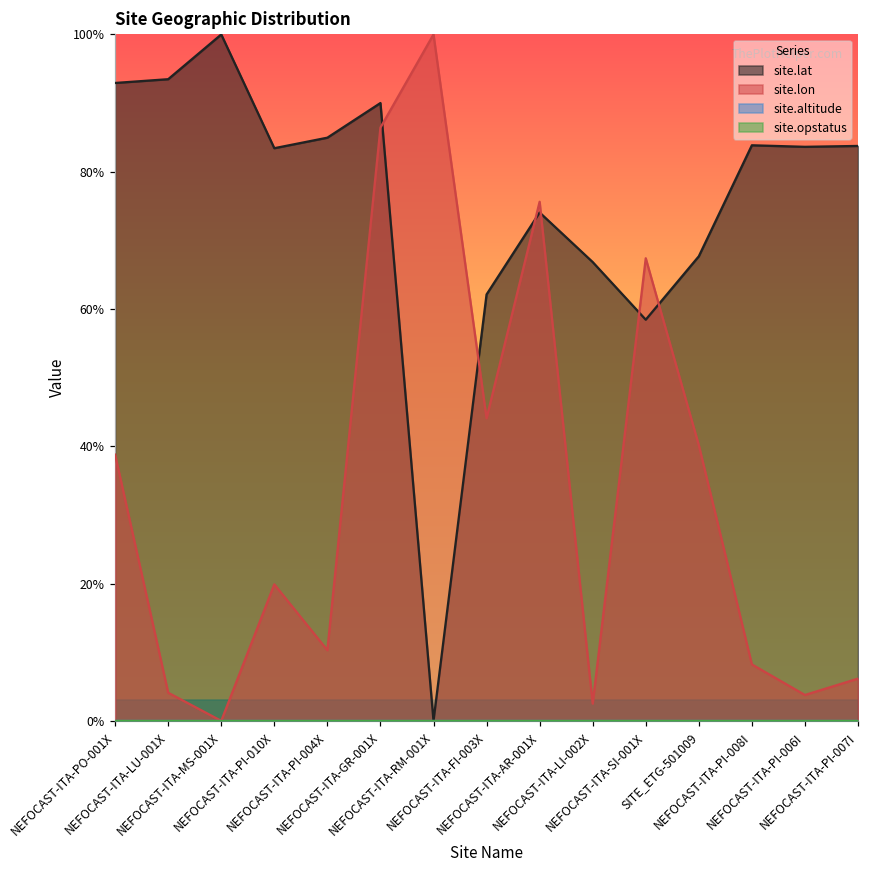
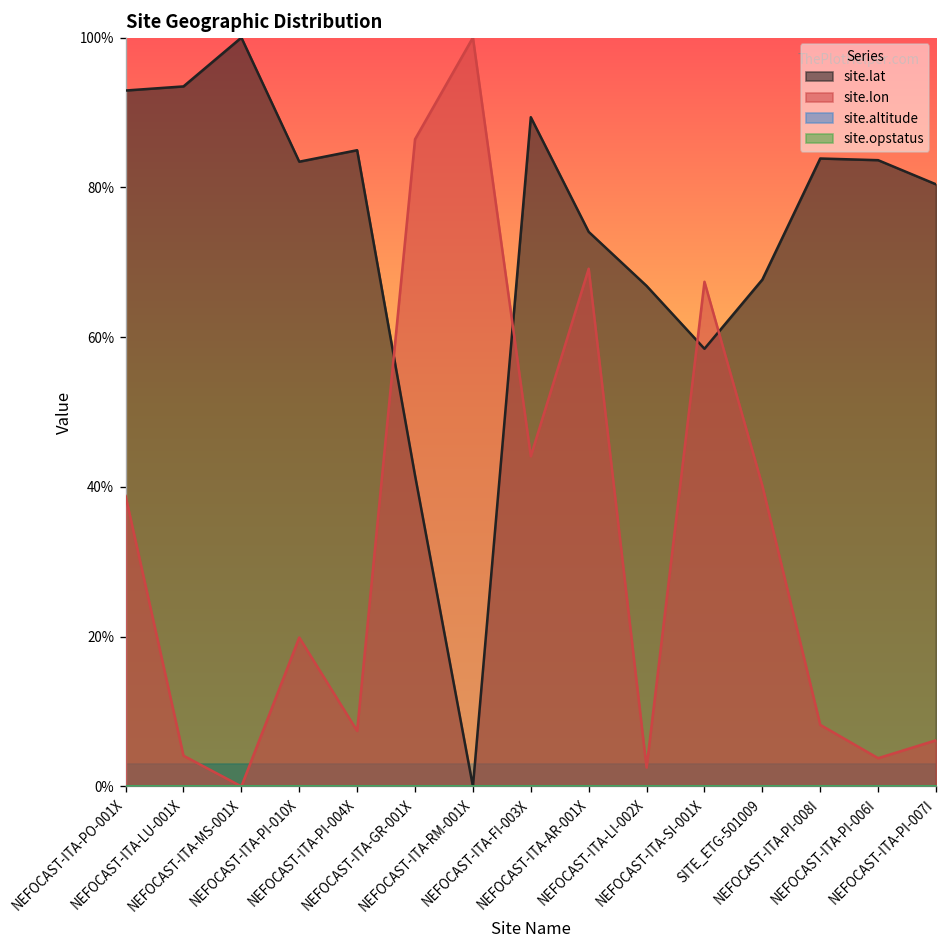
site.lon, NEFOCAST-ITA-PI-004X: 10% -> 7%
site.lat, NEFOCAST-ITA-GR-001X: 90% -> 42%
site.lat, NEFOCAST-ITA-FI-003X: 62% -> 89%
site.lon, NEFOCAST-ITA-AR-001X: 76% -> 69%
site.lat, NEFOCAST-ITA-PI-007I: 84% -> 80%
